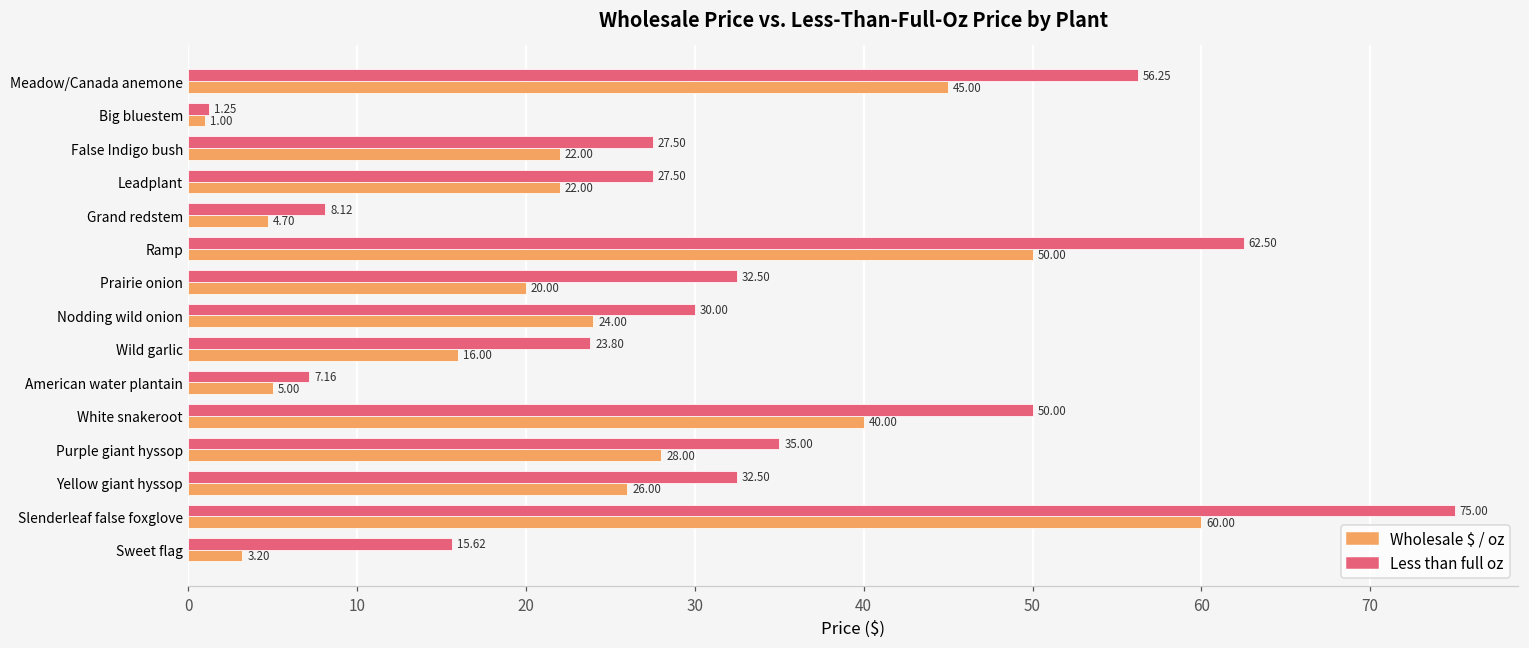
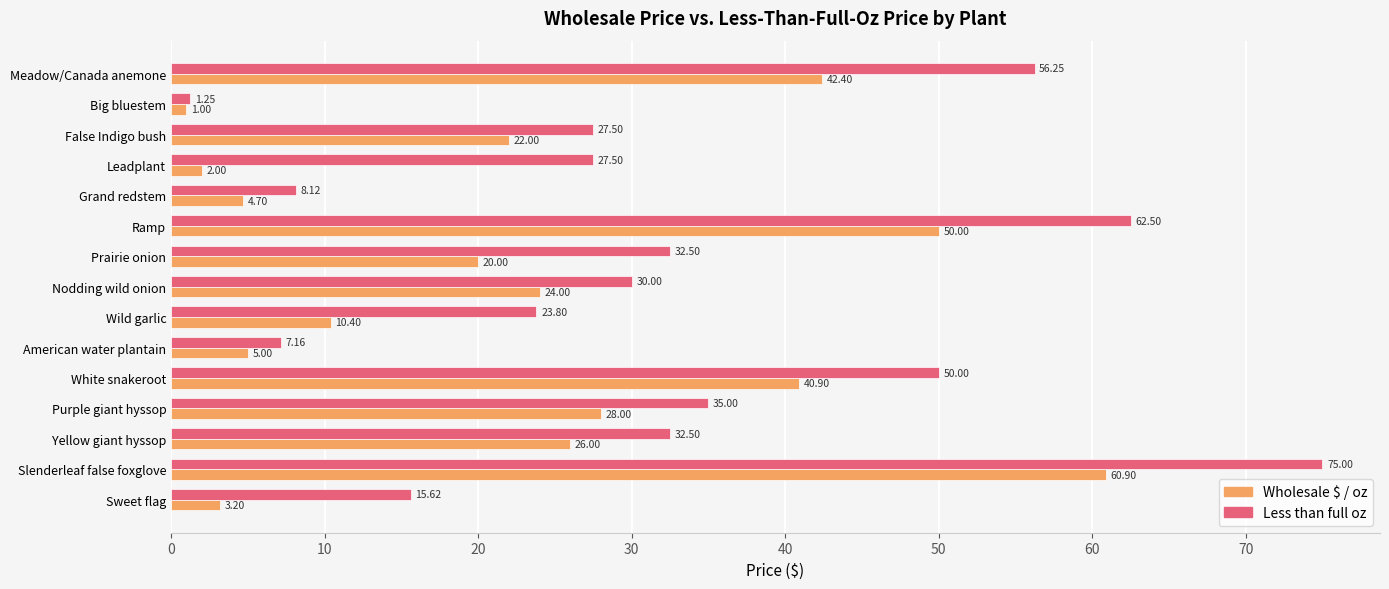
Wholesale $ / oz, Meadow/Canada anemone: 45.00 -> 42.40
Wholesale $ / oz, Leadplant: 22.00 -> 2.00
Wholesale $ / oz, Wild garlic: 16.00 -> 10.40
Wholesale $ / oz, White snakeroot: 40.00 -> 40.90
Wholesale $ / oz, Slenderleaf false foxglove: 60.00 -> 60.90
